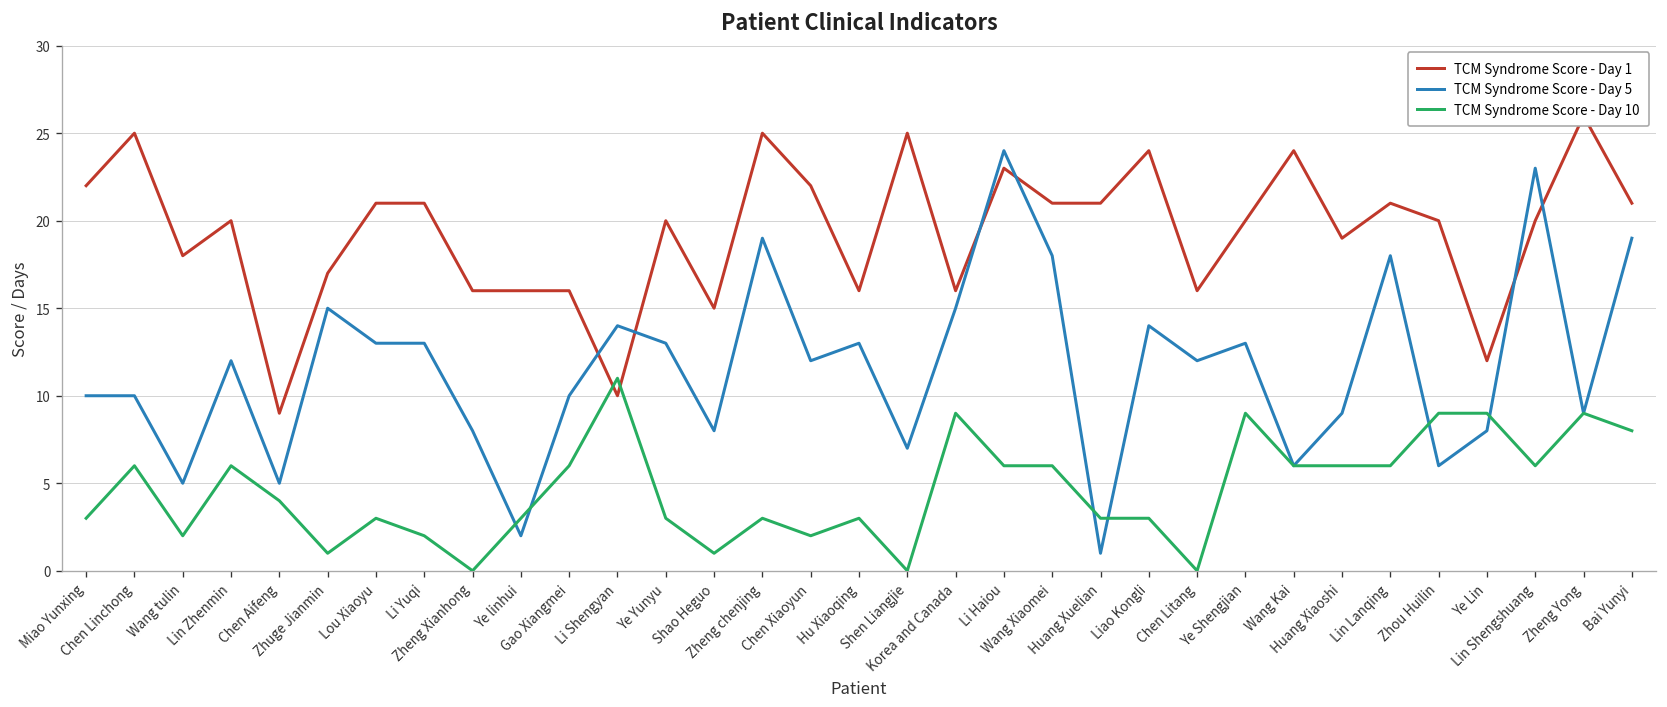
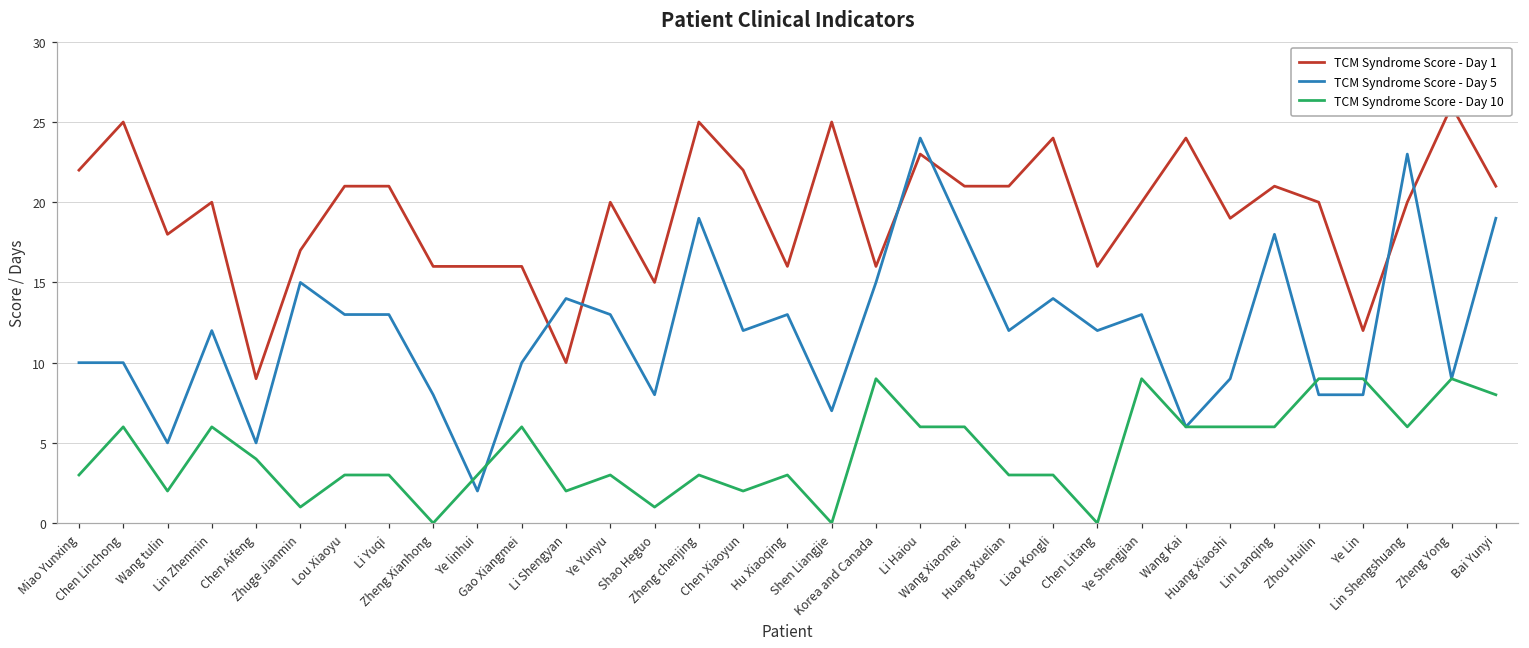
TCM Syndrome Score - Day 10, Li Yuqi: 2 -> 3
TCM Syndrome Score - Day 10, Li Shengyan: 11 -> 2
TCM Syndrome Score - Day 5, Huang Xuelian: 1 -> 12
TCM Syndrome Score - Day 5, Zhou Huilin: 6 -> 8
